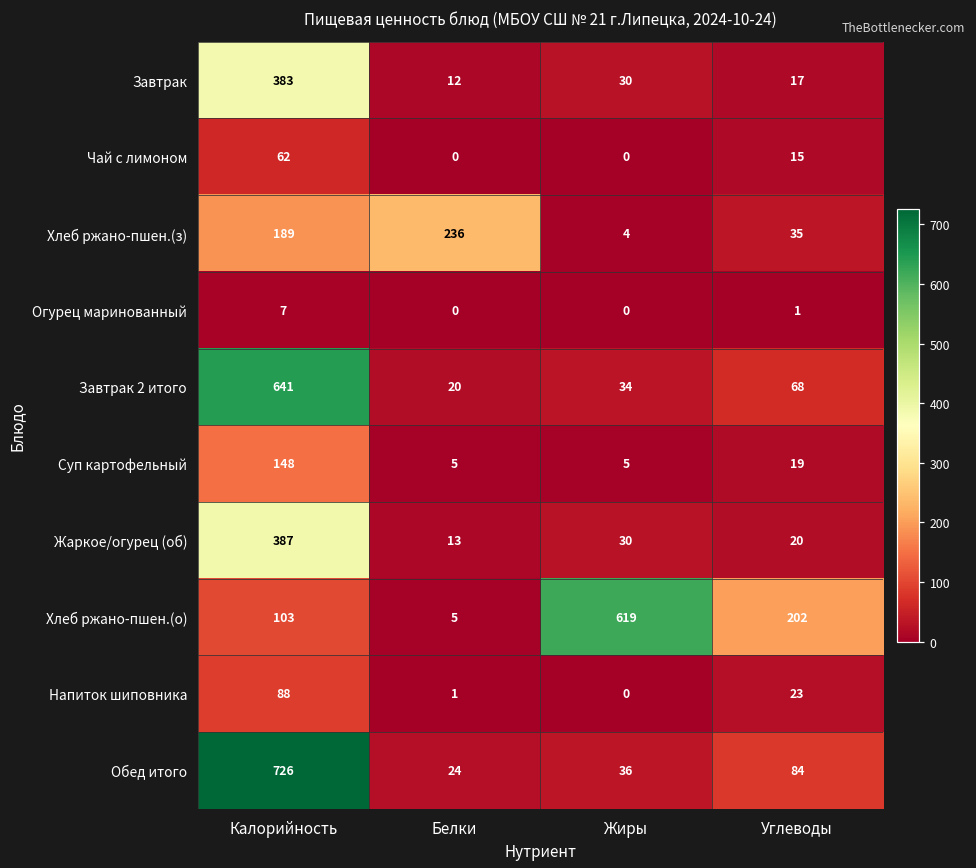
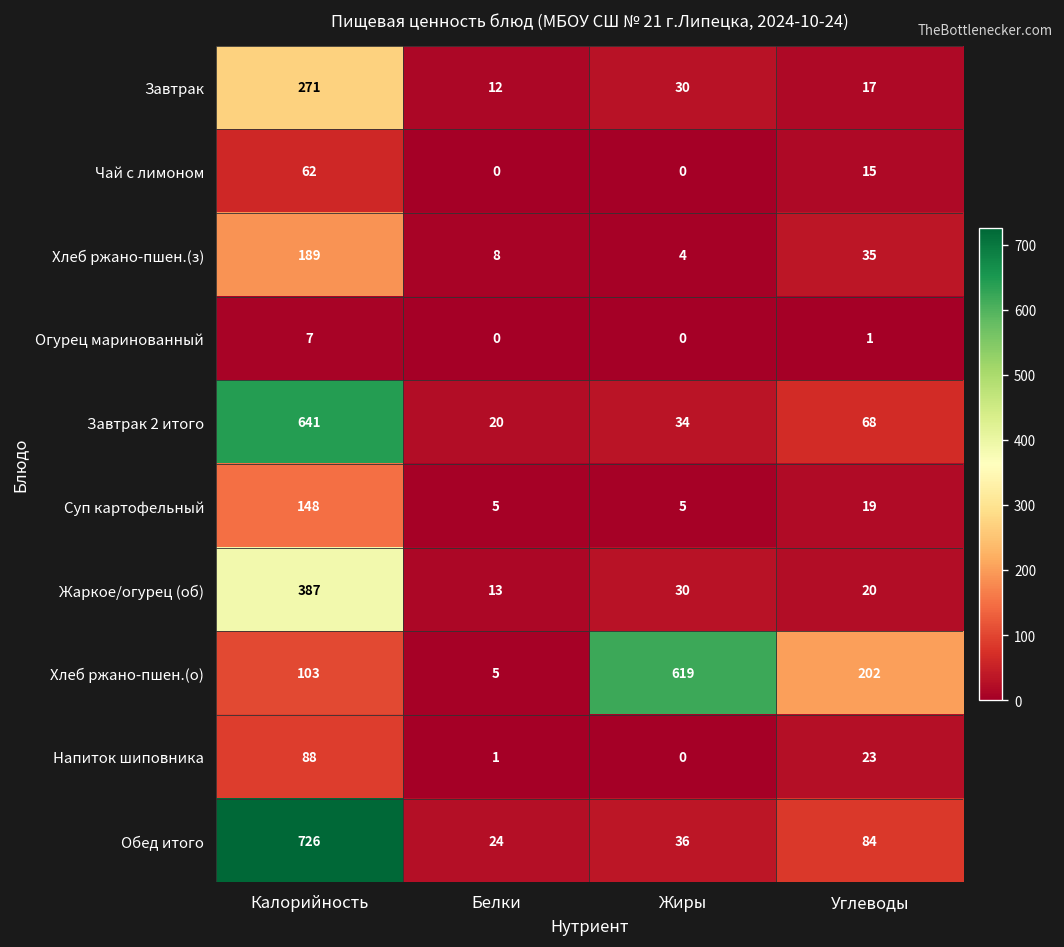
Завтрак, Калорийность: 383 -> 271
Хлеб ржано-пшен.(з), Белки: 236 -> 8
